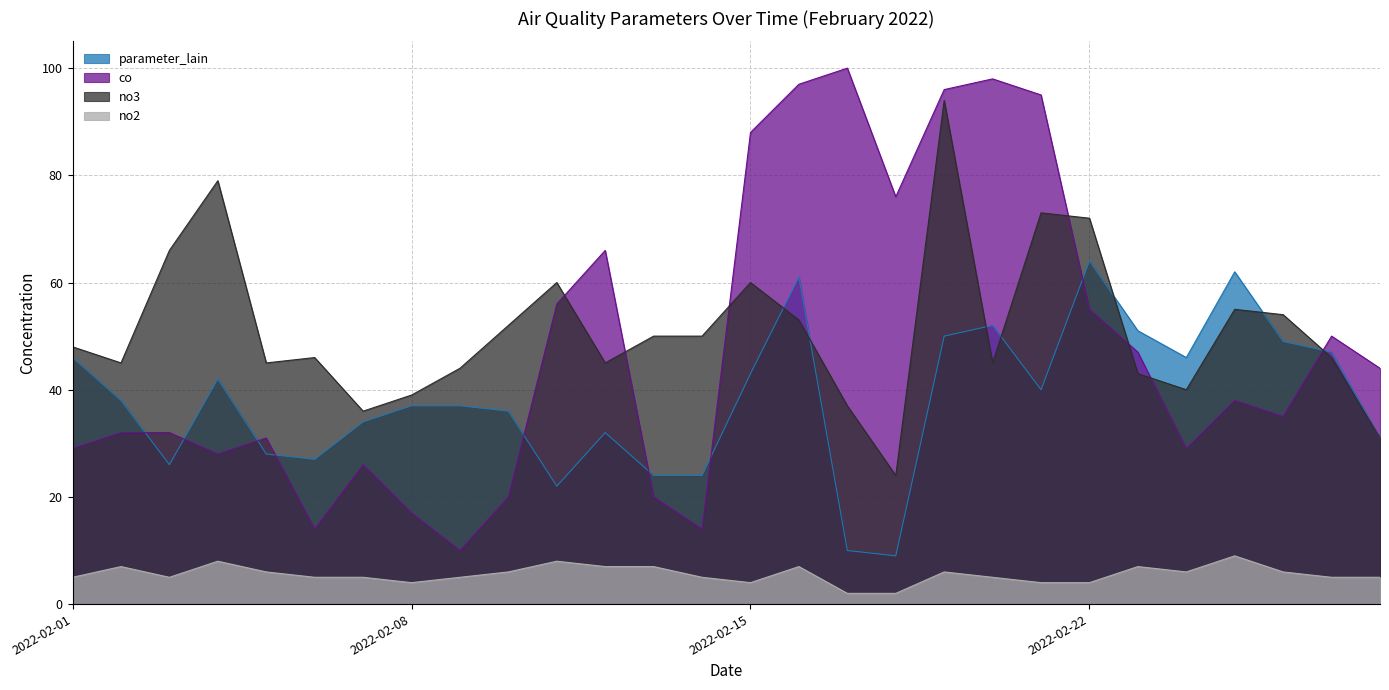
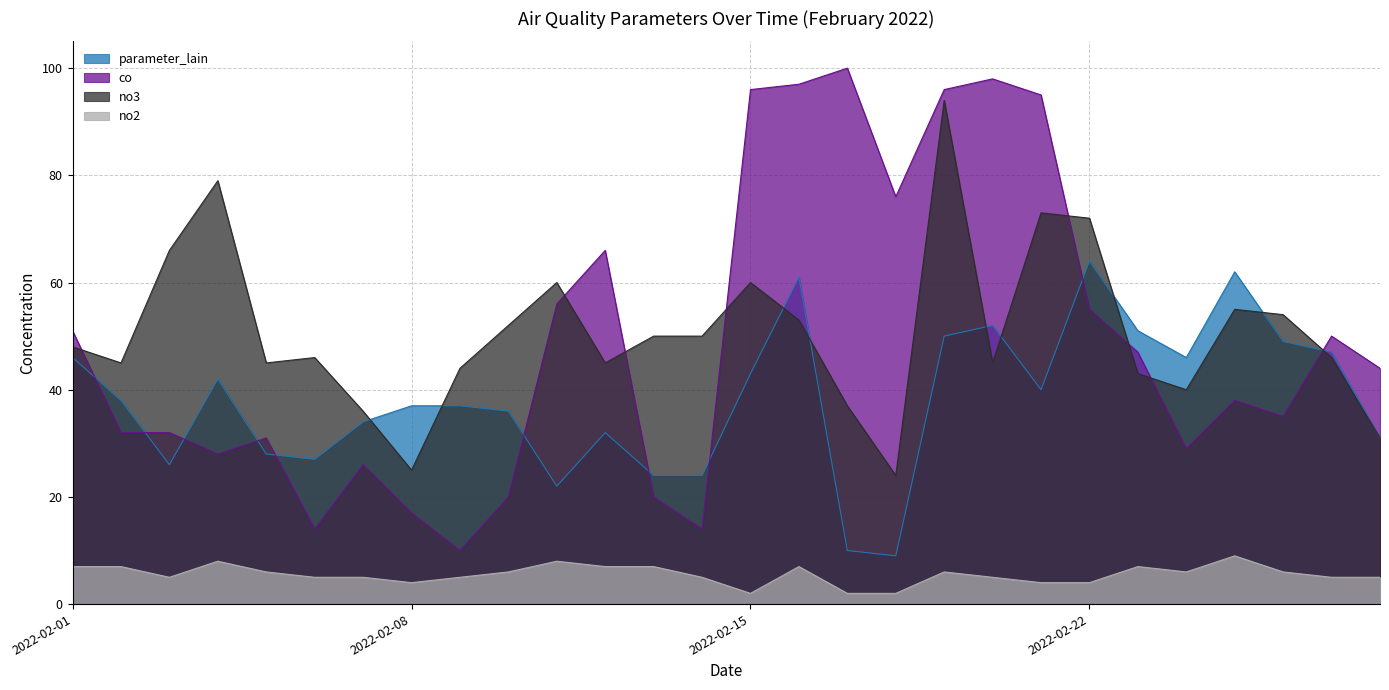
co, 2022-02-01: 29 -> 51
no2, 2022-02-01: 5 -> 7
no3, 2022-02-08: 39 -> 25
co, 2022-02-15: 88 -> 96
no2, 2022-02-15: 4 -> 2
